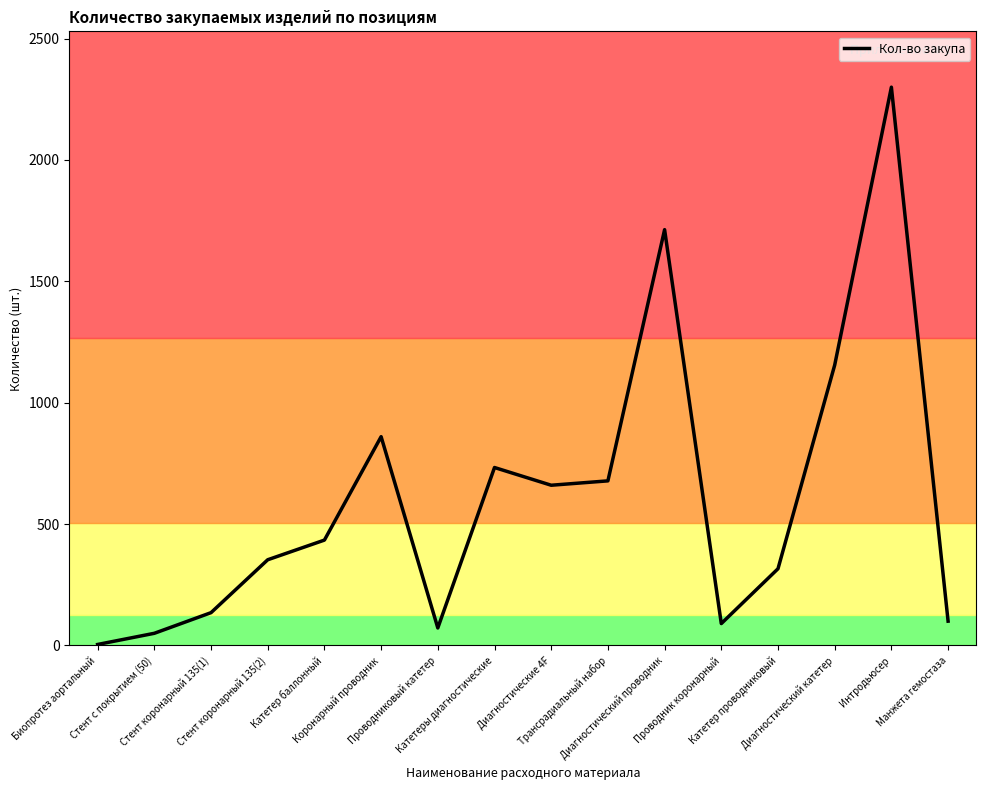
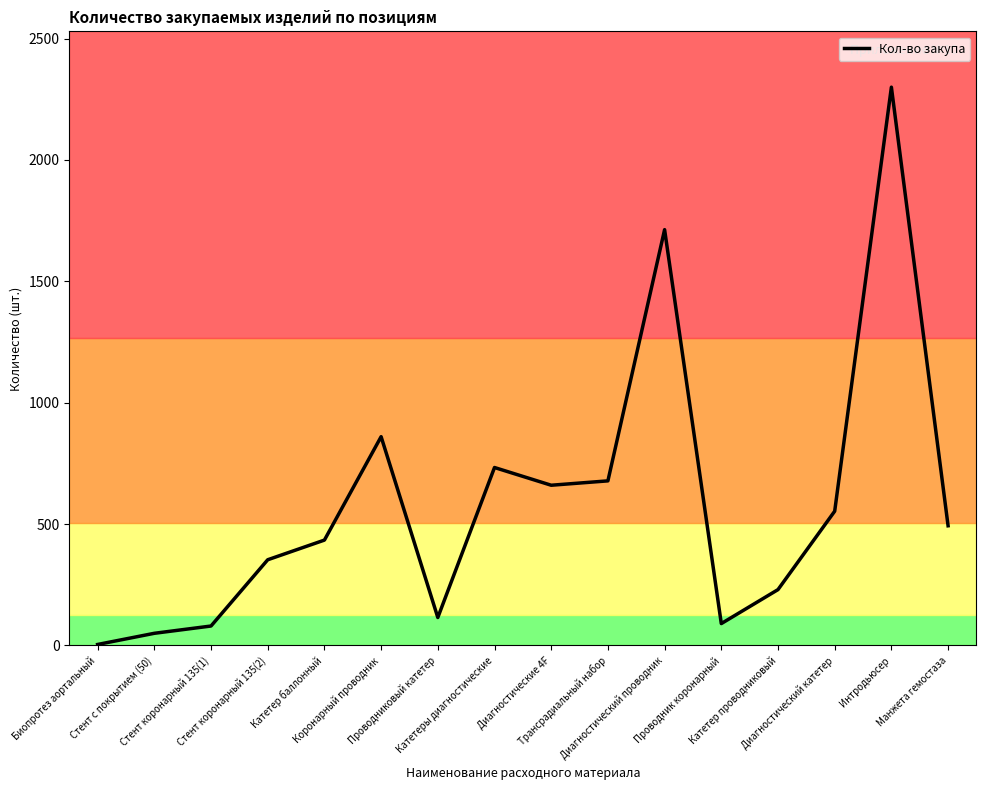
Стент коронарный 135(1): 140 -> 80
Проводниковый катетер: 70 -> 120
Катетер проводниковый: 320 -> 230
Диагностический катетер: 1160 -> 550
Манжета гемостаза: 100 -> 490
